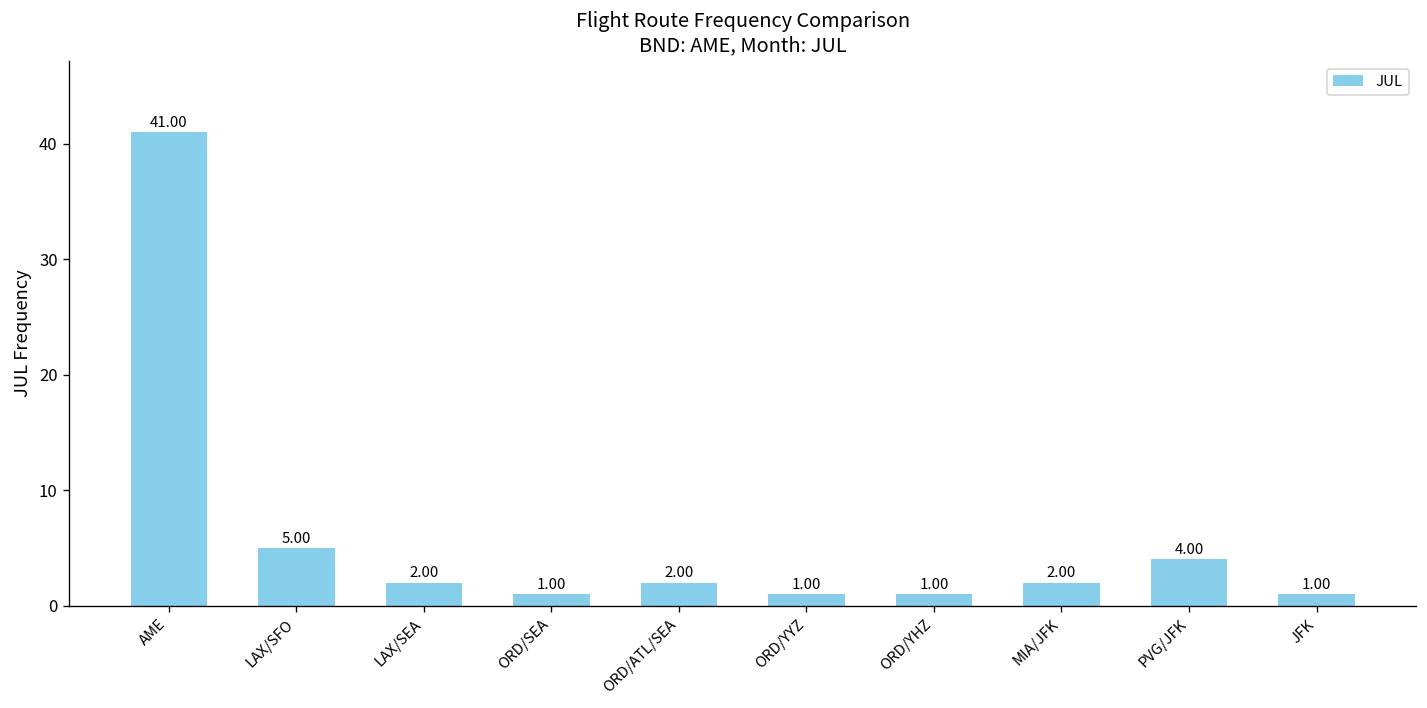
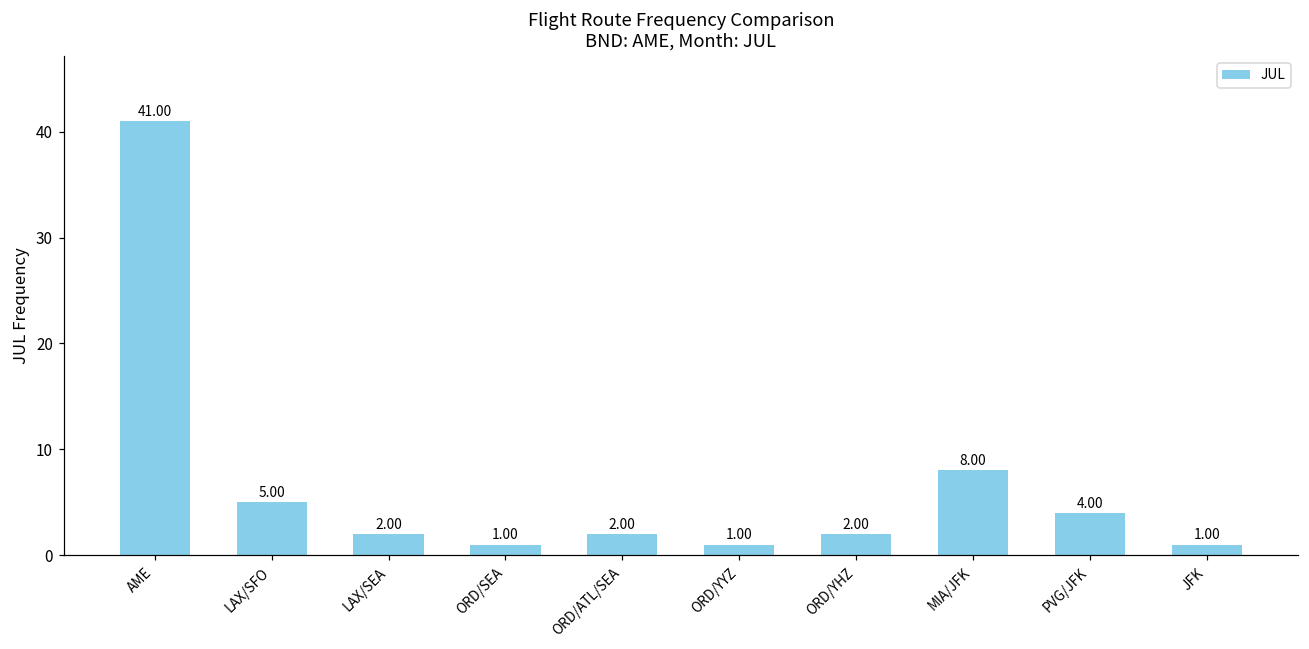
ORD/YHZ: 1.00 -> 2.00
MIA/JFK: 2.00 -> 8.00
